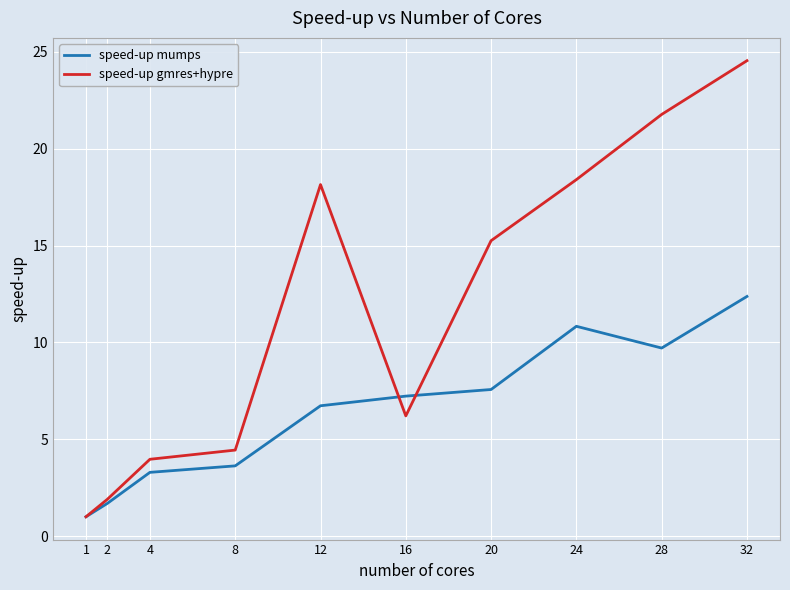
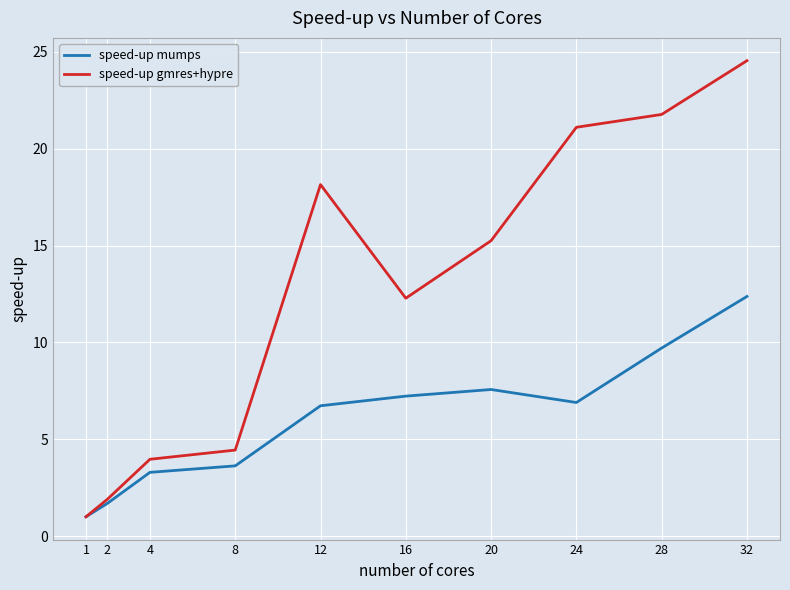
speed-up gmres+hypre, 16: 6.2 -> 12.3
speed-up mumps, 24: 10.8 -> 6.9
speed-up gmres+hypre, 24: 18.4 -> 21.1
